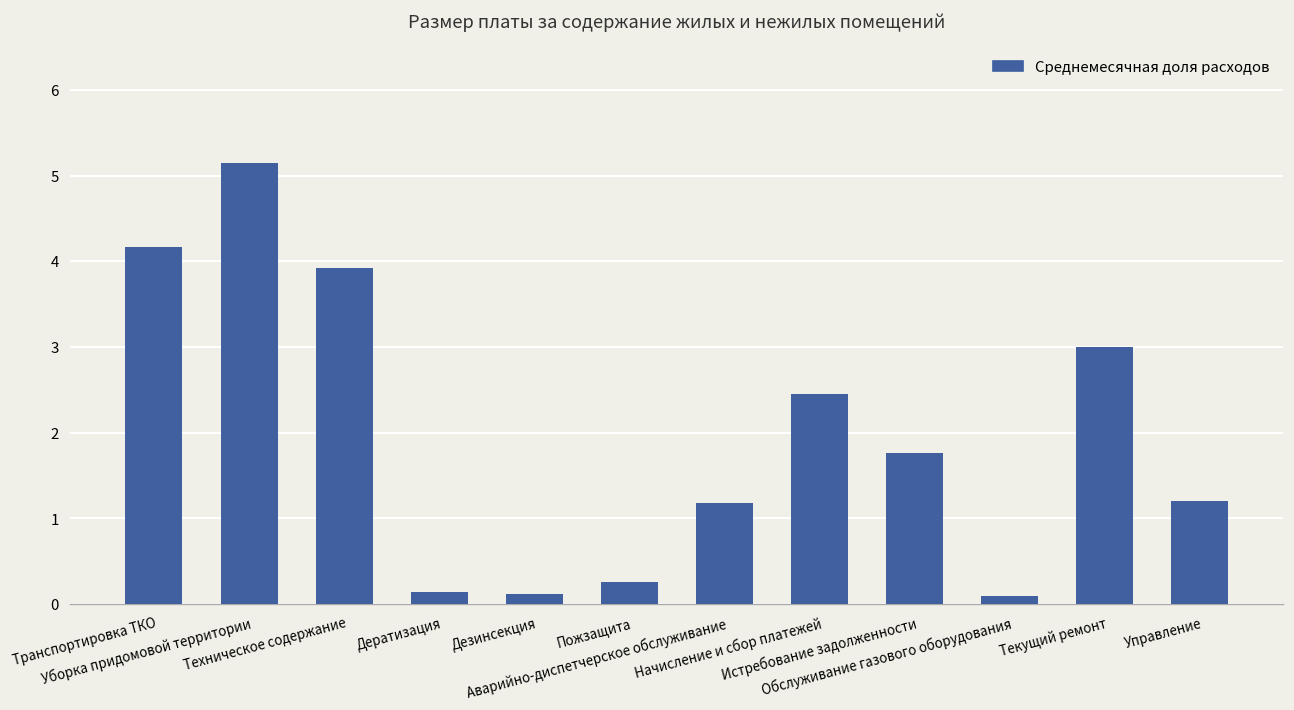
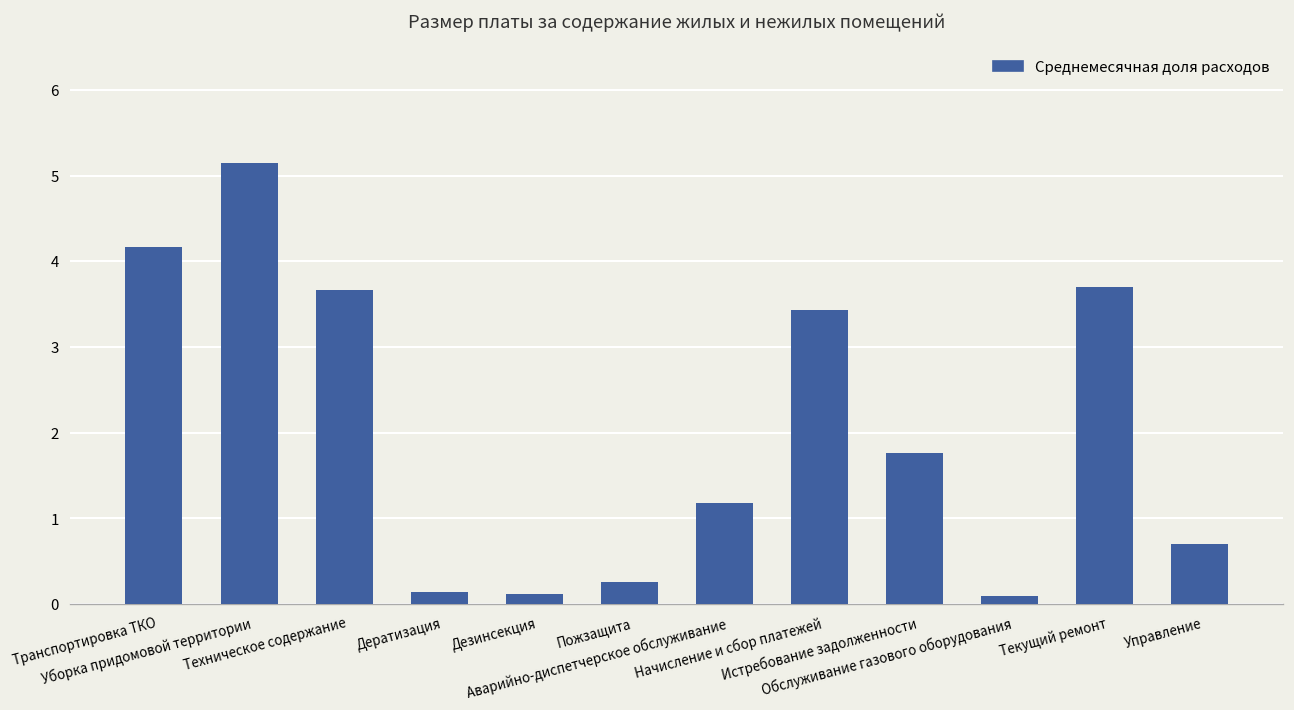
Техническое содержание: 3.9 -> 3.7
Начисление и сбор платежей: 2.5 -> 3.4
Текущий ремонт: 3.0 -> 3.7
Управление: 1.2 -> 0.7
